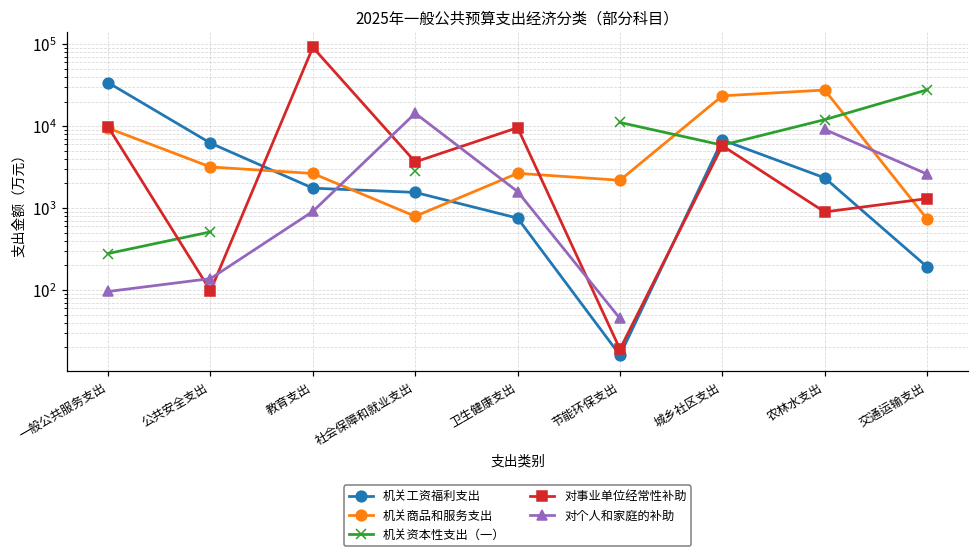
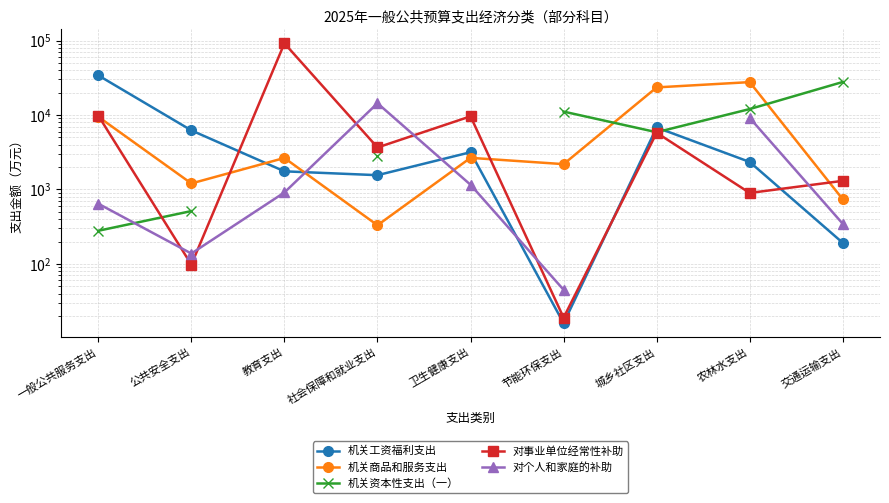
对个人和家庭的补助, 一般公共服务支出: 100 -> 600
机关商品和服务支出, 公共安全支出: 3200 -> 1200
机关商品和服务支出, 社会保障和就业支出: 800 -> 300
机关工资福利支出, 卫生健康支出: 800 -> 3200
对个人和家庭的补助, 卫生健康支出: 1600 -> 1200
对个人和家庭的补助, 交通运输支出: 2600 -> 300
